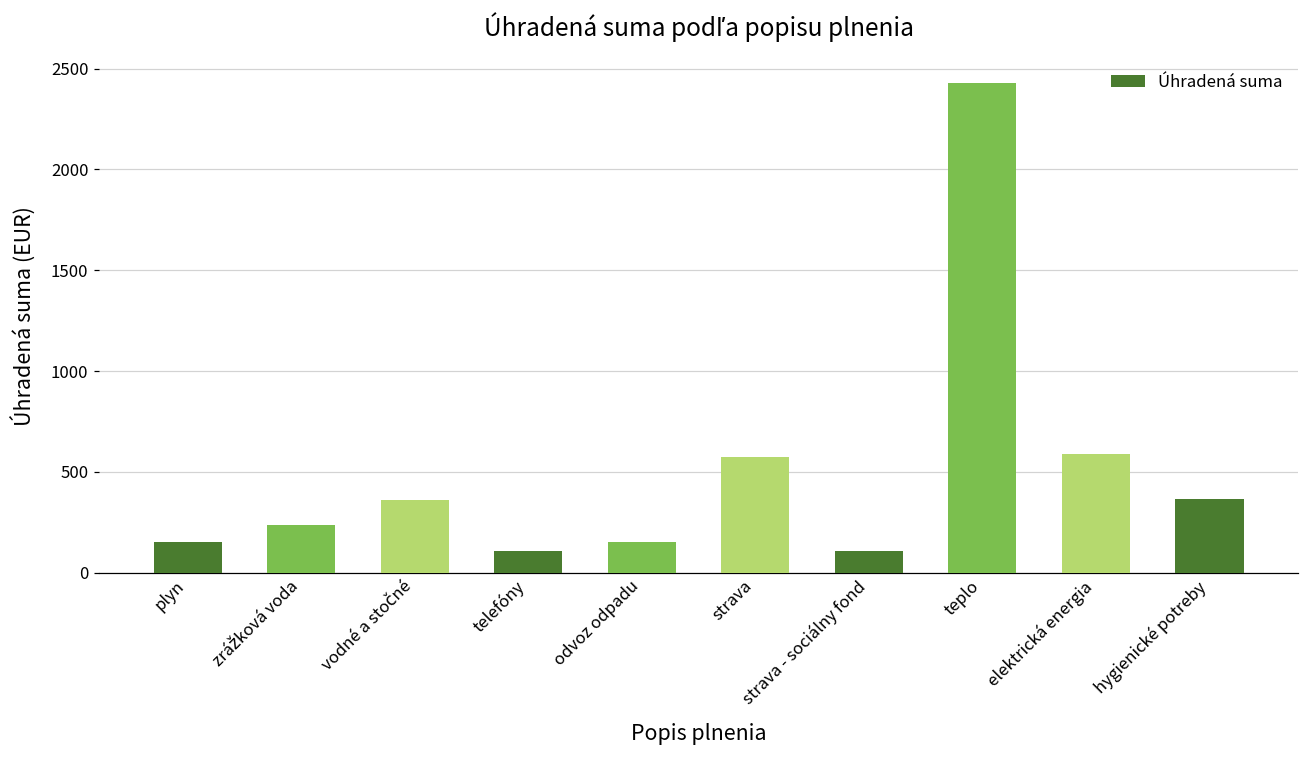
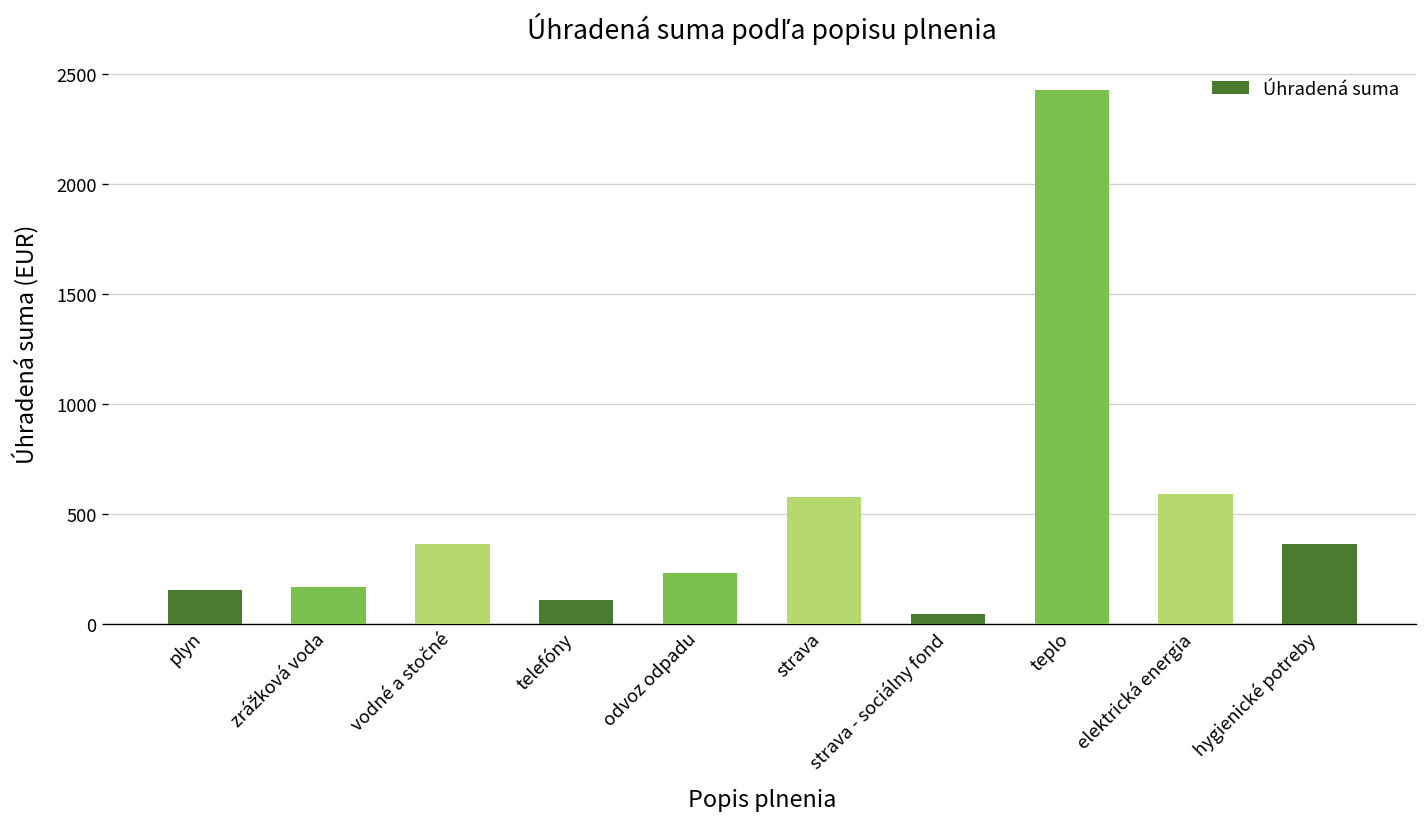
zrážková voda: 240 -> 170
odvoz odpadu: 150 -> 230
strava - sociálny fond: 110 -> 50
